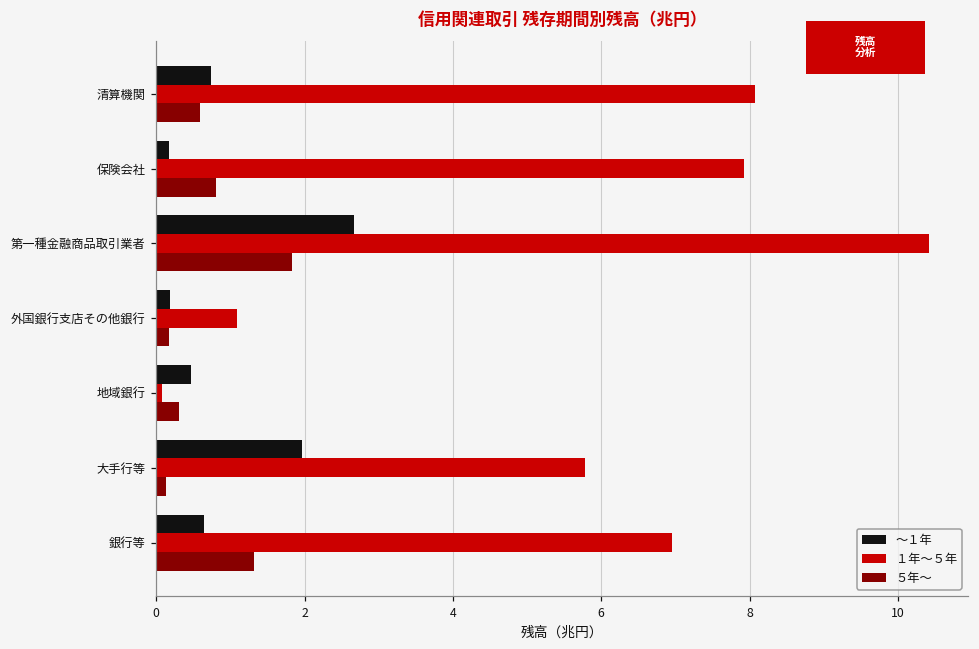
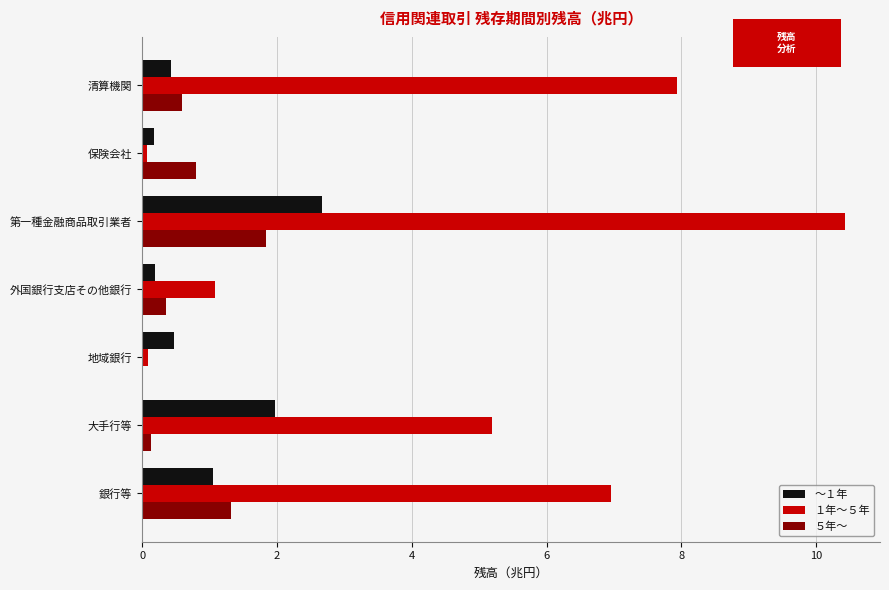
～１年, 清算機関: 0.7 -> 0.4
１年～５年, 清算機関: 8.1 -> 7.9
１年～５年, 保険会社: 7.9 -> 0.1
５年～, 外国銀行支店その他銀行: 0.2 -> 0.4
５年～, 地域銀行: 0.3 -> 0.0
１年～５年, 大手行等: 5.8 -> 5.2
～１年, 銀行等: 0.6 -> 1.1
